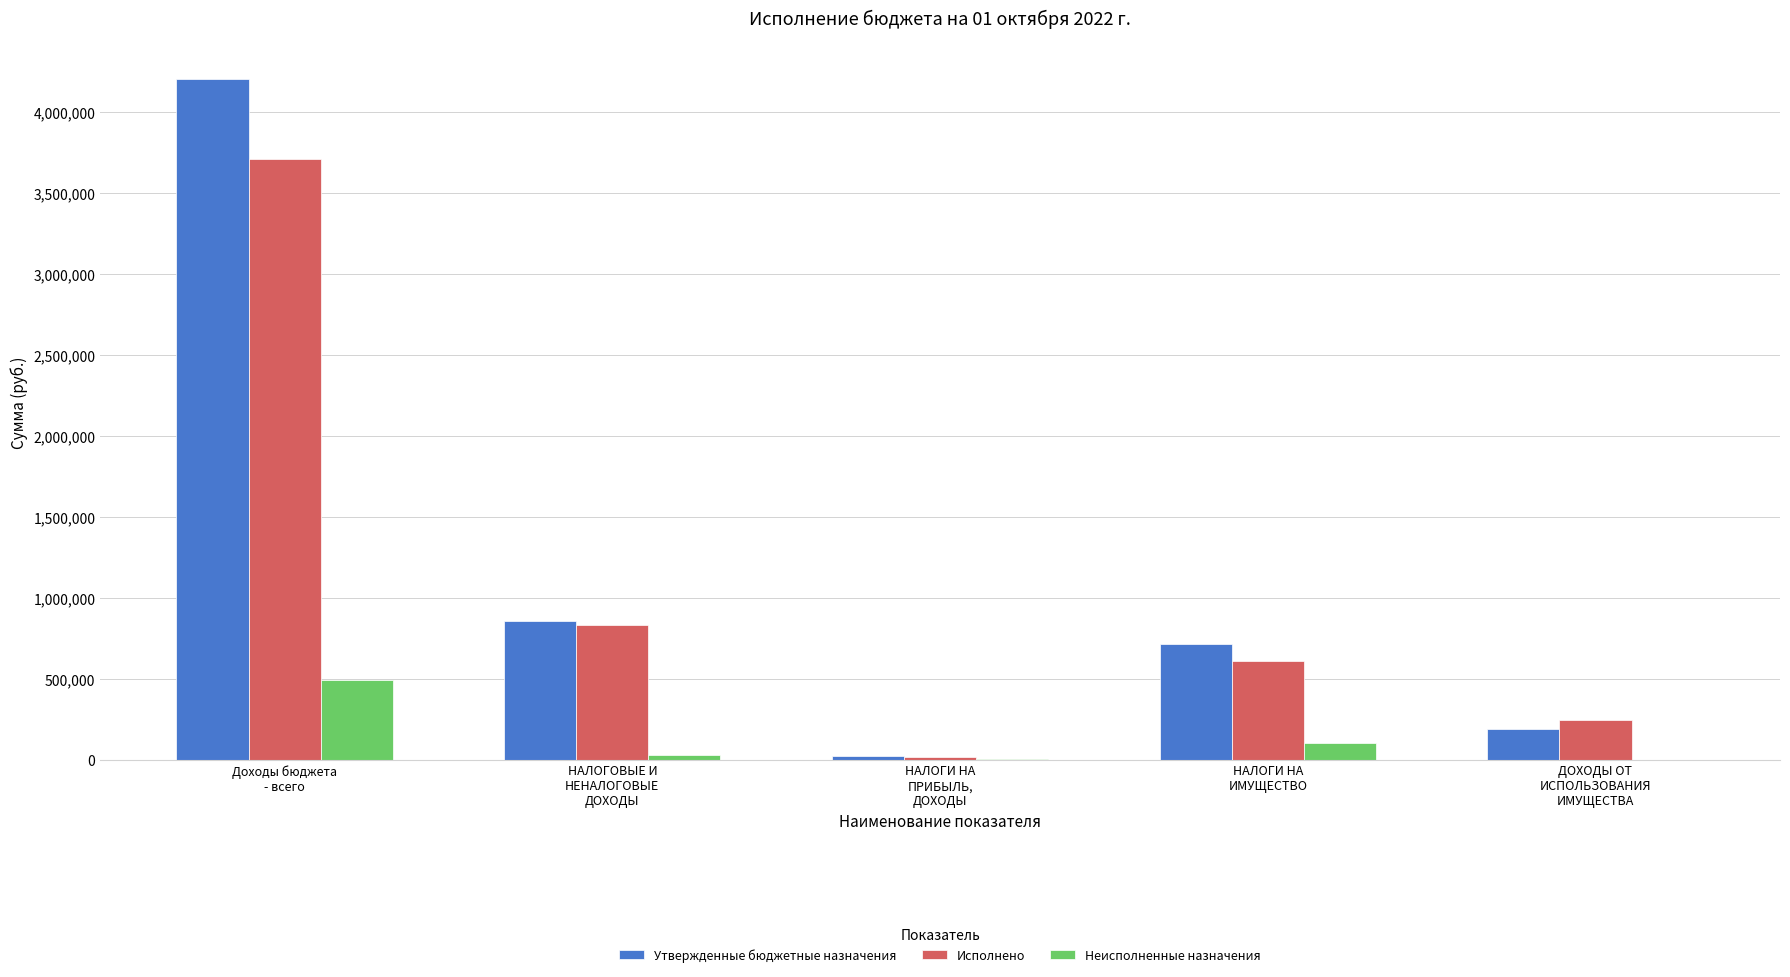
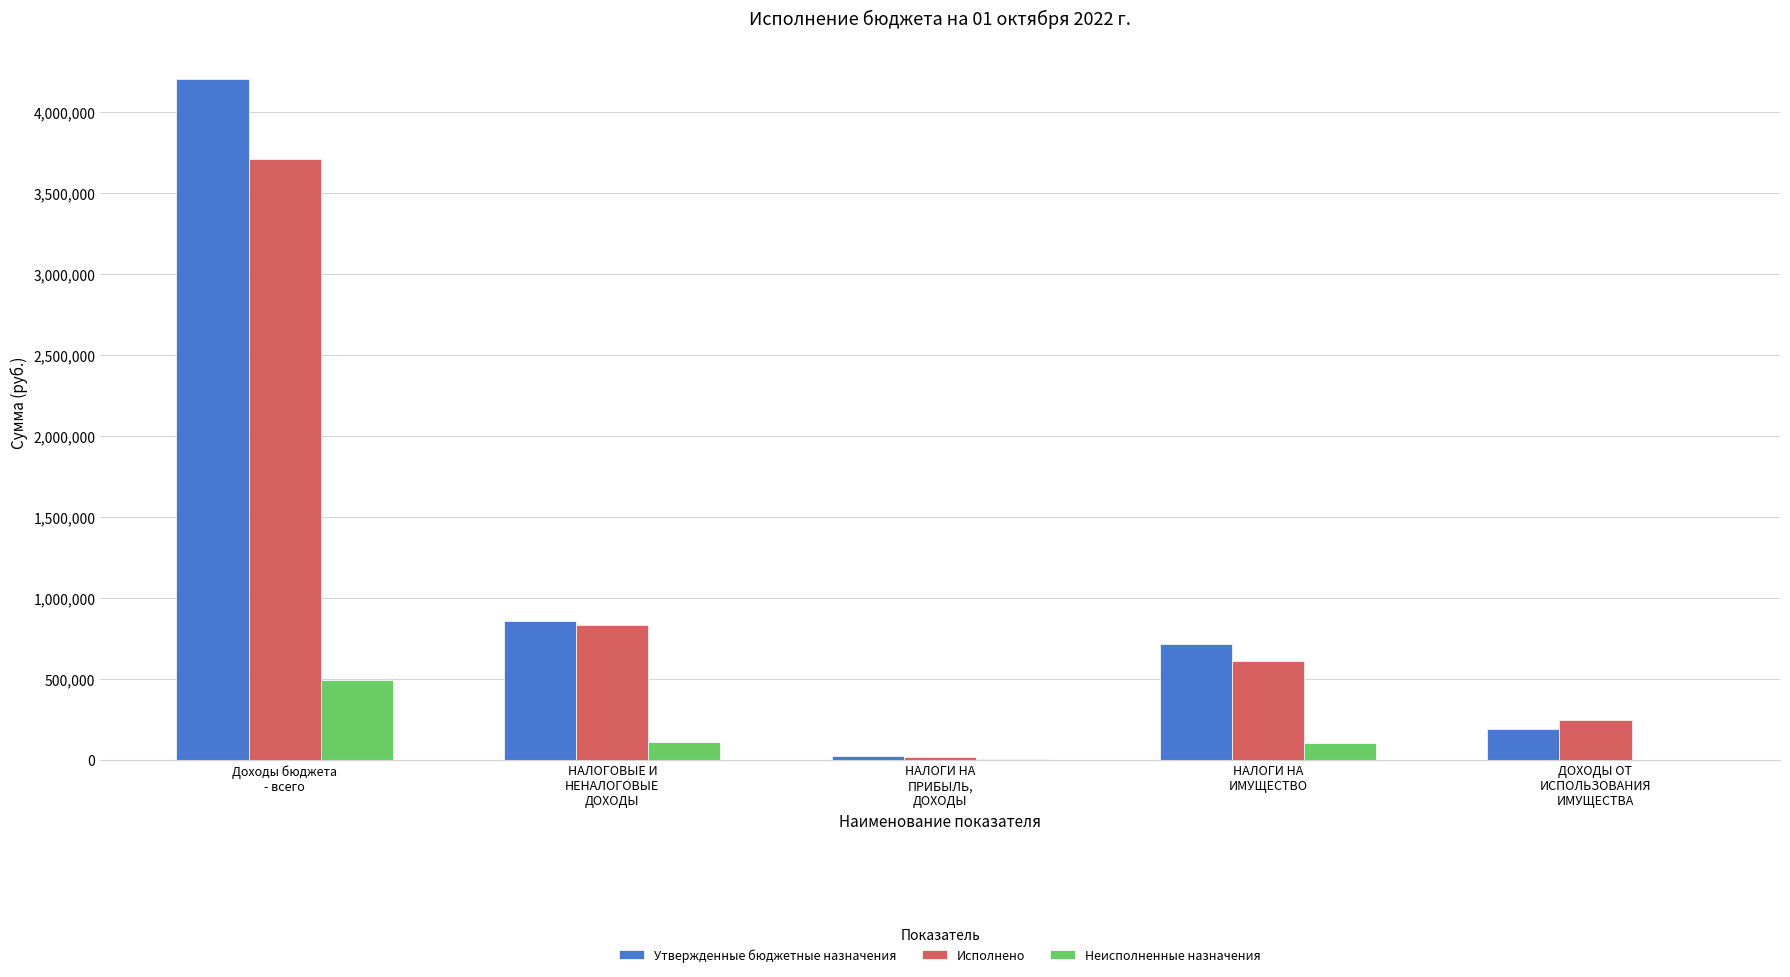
Неисполненные назначения, НАЛОГОВЫЕ И НЕНАЛОГОВЫЕ ДОХОДЫ: 30,000 -> 110,000
